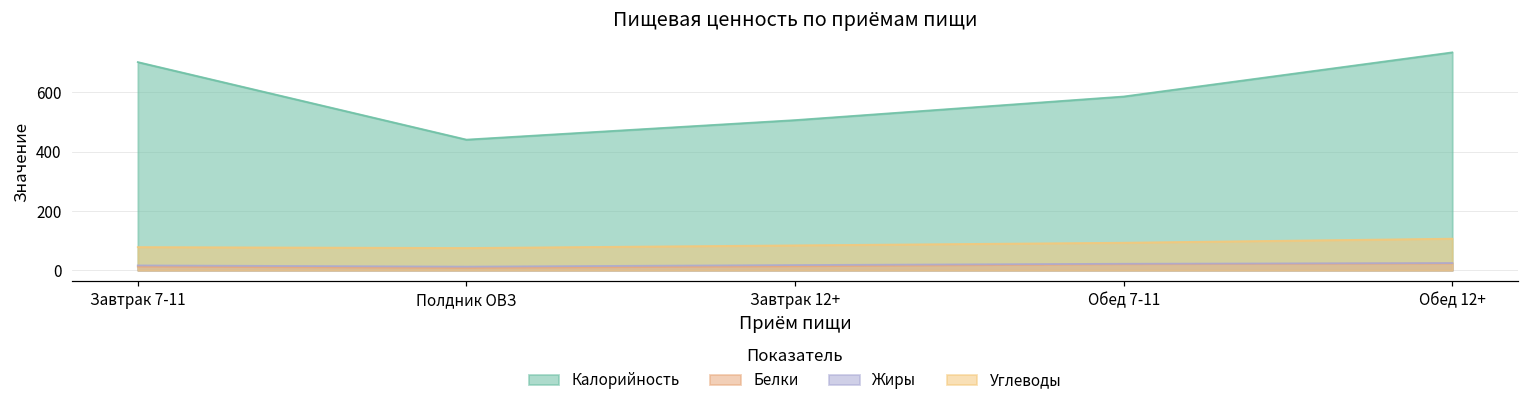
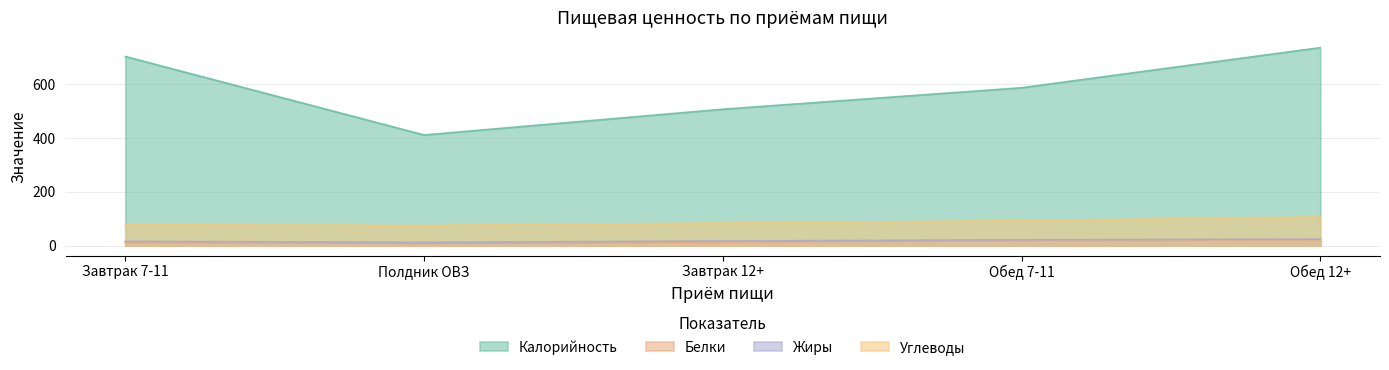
Калорийность, Полдник ОВЗ: 440 -> 410
